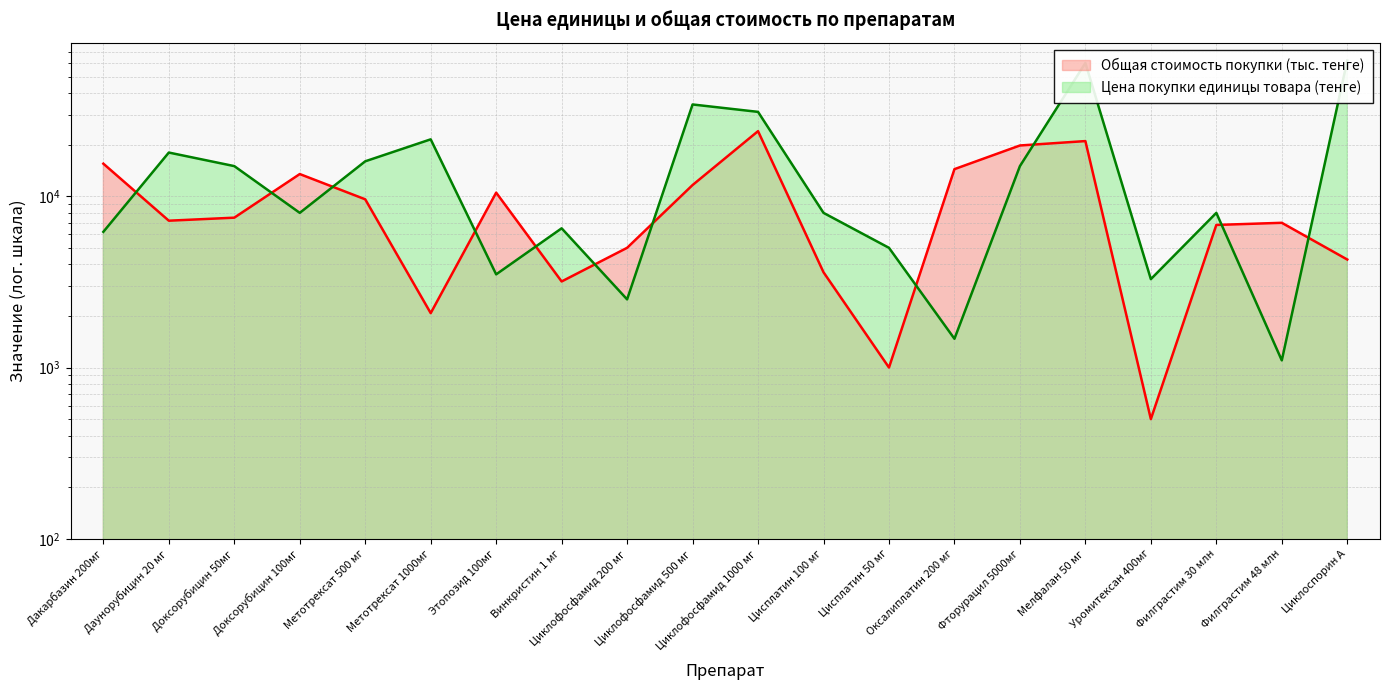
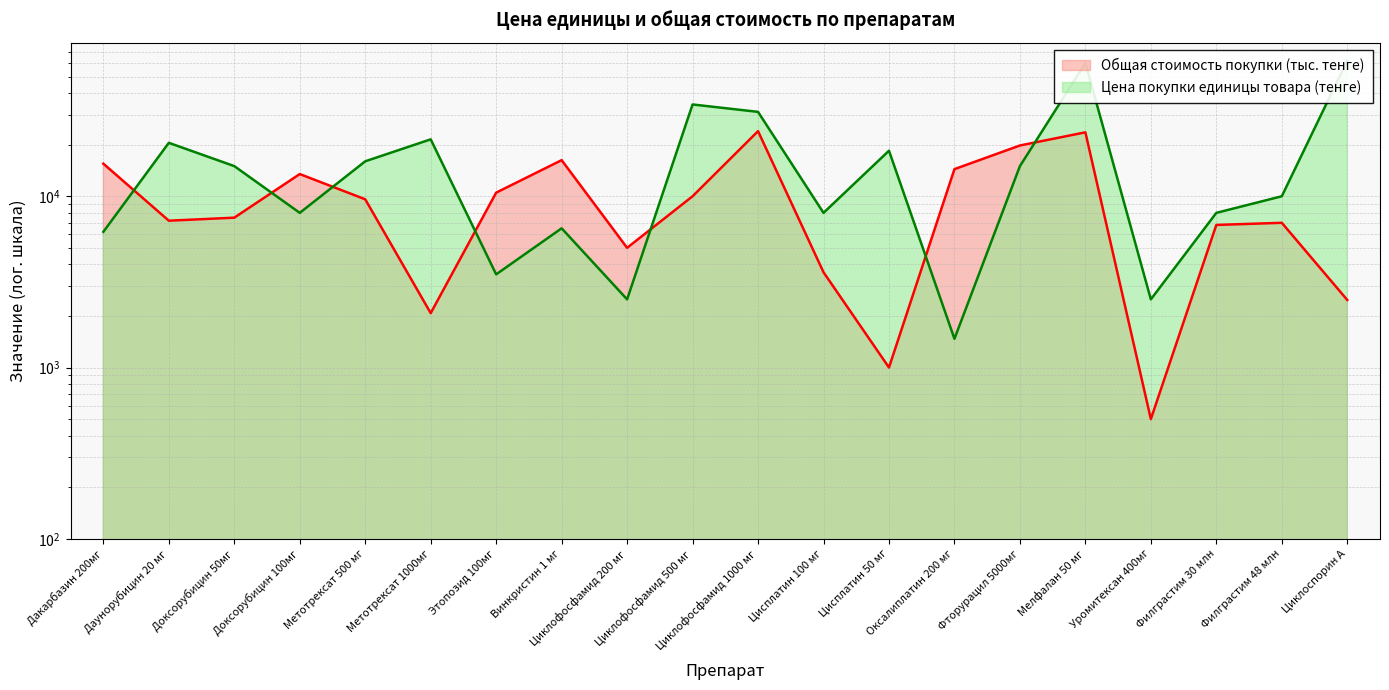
Цена покупки единицы товара (тенге), Даунорубицин 20 мг: 18000 -> 21000
Общая стоимость покупки (тыс. тенге), Винкристин 1 мг: 3200 -> 16000
Общая стоимость покупки (тыс. тенге), Циклофосфамид 500 мг: 12000 -> 10000
Цена покупки единицы товара (тенге), Цисплатин 50 мг: 5000 -> 18000
Общая стоимость покупки (тыс. тенге), Мелфалан 50 мг: 21000 -> 24000
Цена покупки единицы товара (тенге), Уромитексан 400мг: 3300 -> 2500
Цена покупки единицы товара (тенге), Филграстим 48 млн: 1100 -> 10000
Общая стоимость покупки (тыс. тенге), Циклоспорин А: 4300 -> 2500
